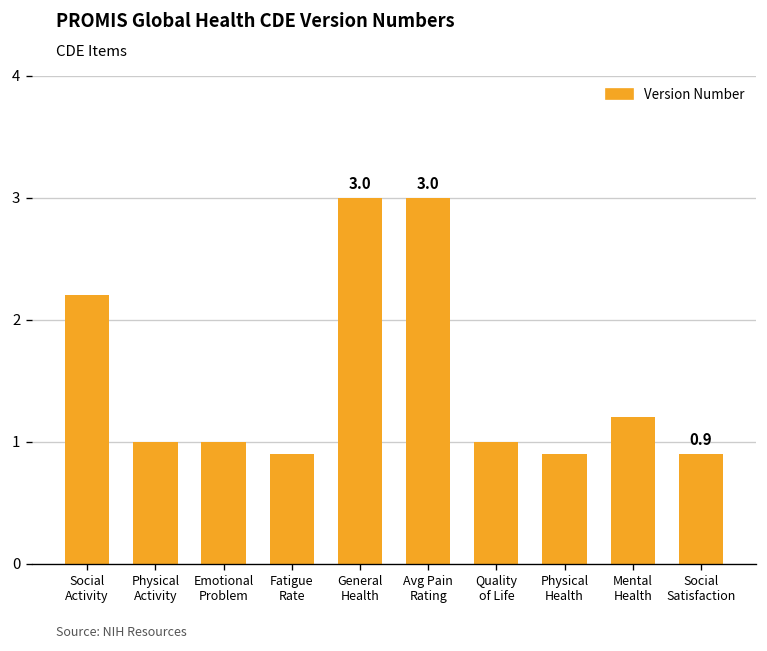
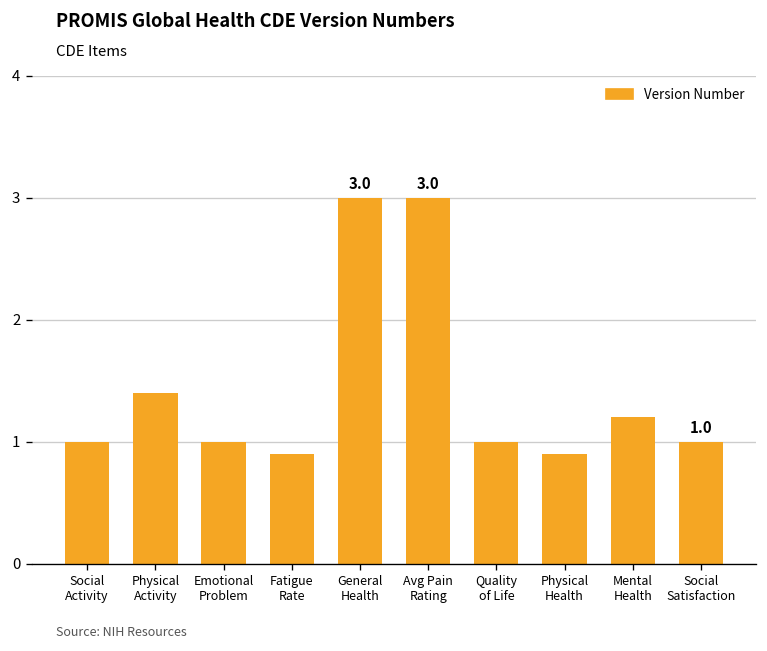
Social Activity: 2.2 -> 1.0
Physical Activity: 1.0 -> 1.4
Social Satisfaction: 0.9 -> 1.0
